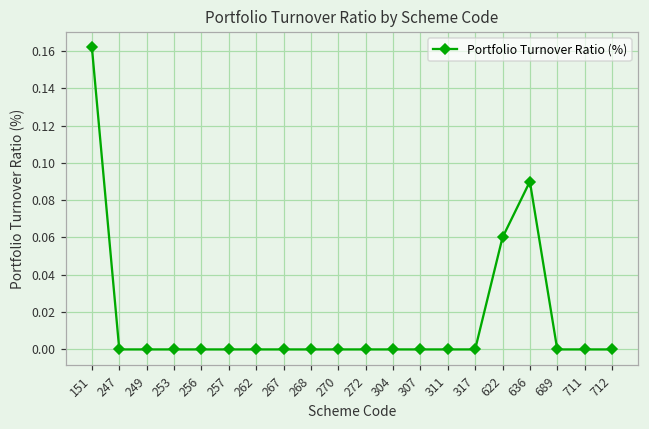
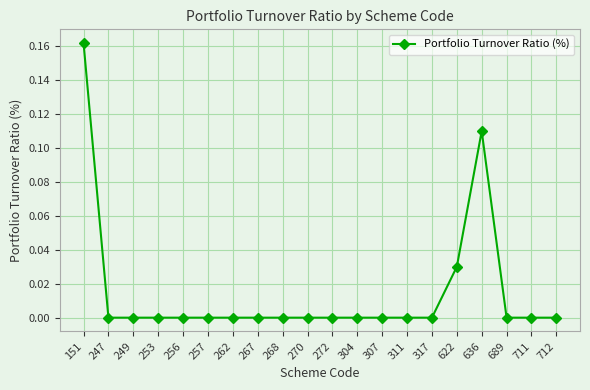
622: 0.06 -> 0.03
636: 0.09 -> 0.11
